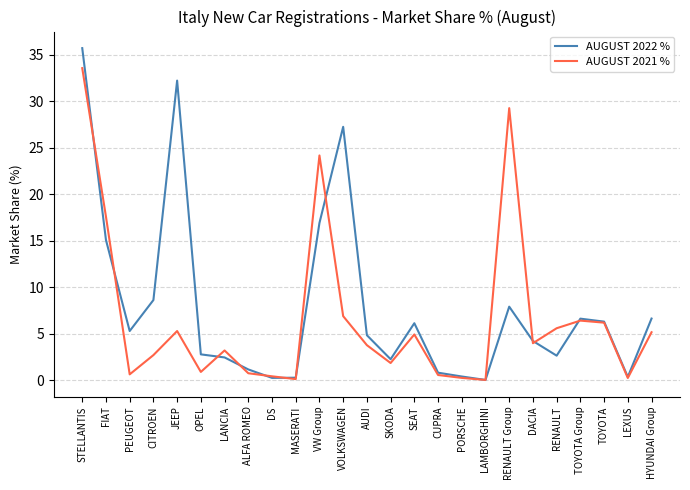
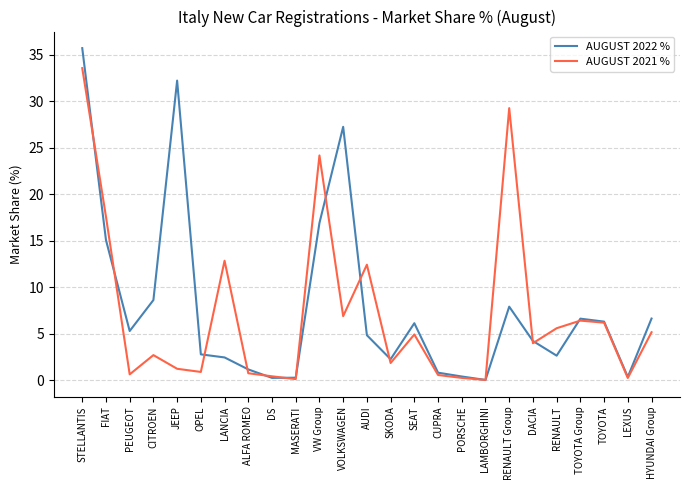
AUGUST 2021 %, JEEP: 5 -> 1
AUGUST 2021 %, LANCIA: 3 -> 13
AUGUST 2021 %, AUDI: 4 -> 12
